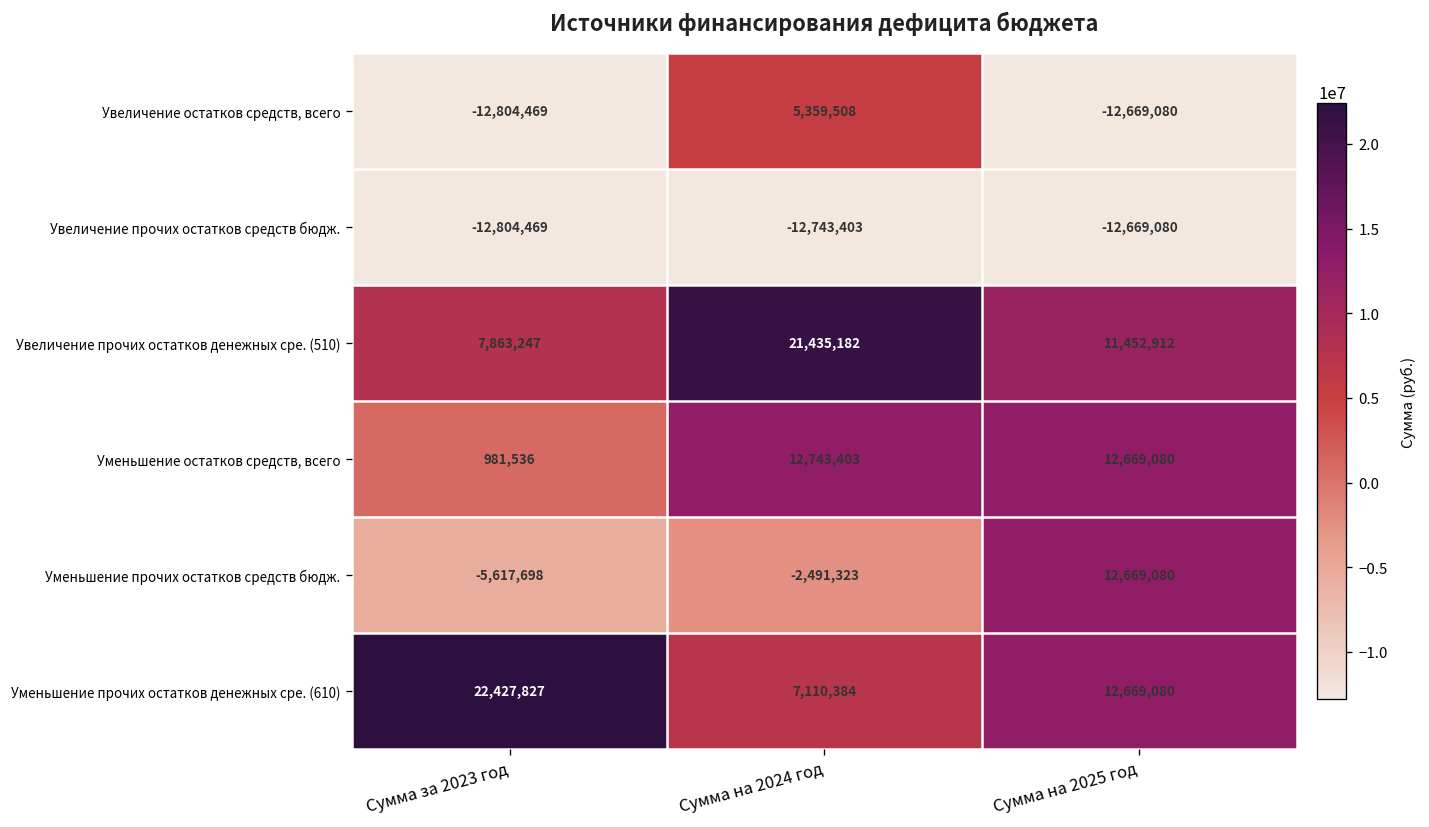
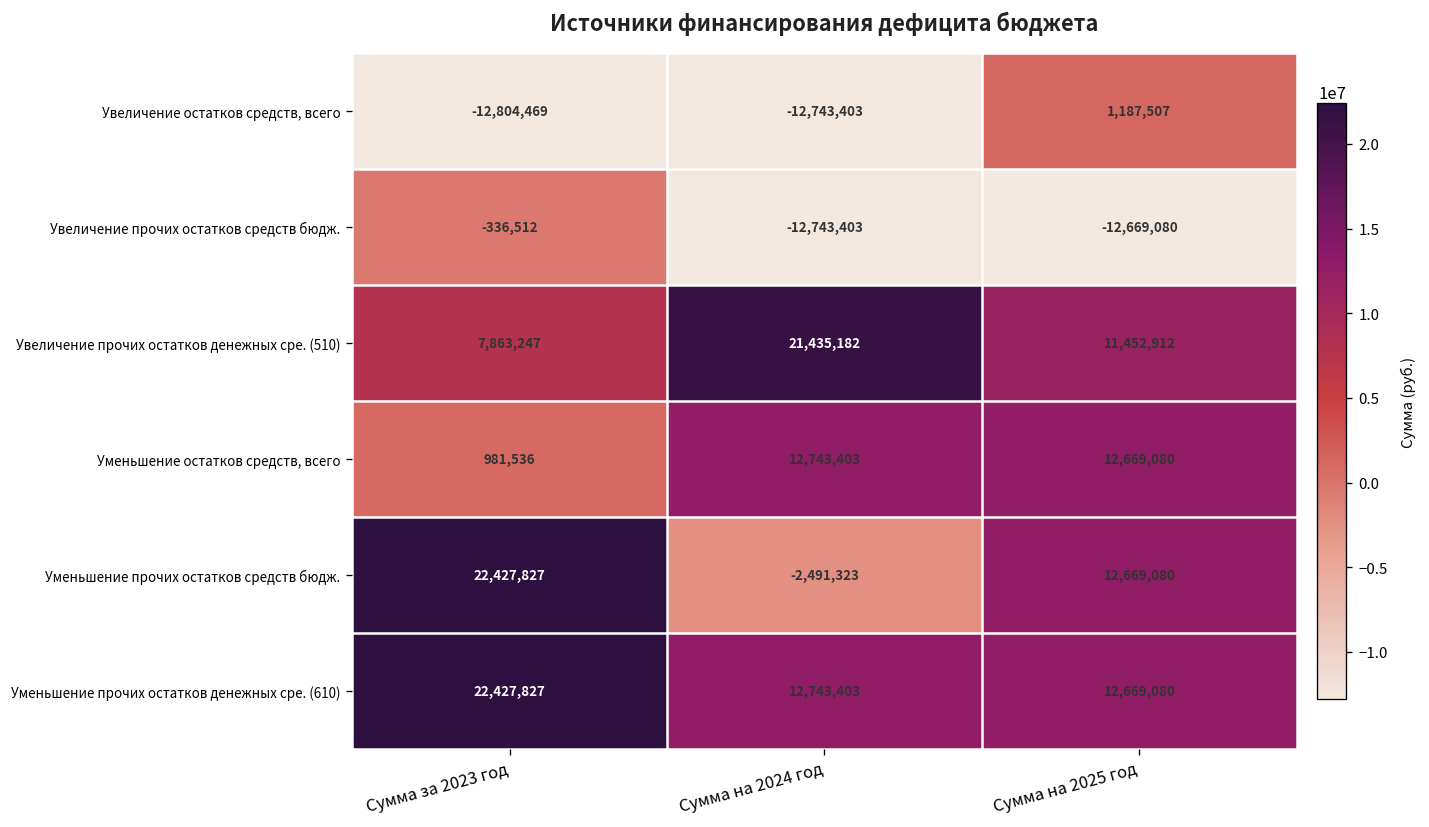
Увеличение остатков средств, всего, Сумма на 2024 год: 5,359,508 -> -12,743,403
Увеличение остатков средств, всего, Сумма на 2025 год: -12,669,080 -> 1,187,507
Увеличение прочих остатков средств бюдж., Сумма за 2023 год: -12,804,469 -> -336,512
Уменьшение прочих остатков средств бюдж., Сумма за 2023 год: -5,617,698 -> 22,427,827
Уменьшение прочих остатков денежных сре. (610), Сумма на 2024 год: 7,110,384 -> 12,743,403
